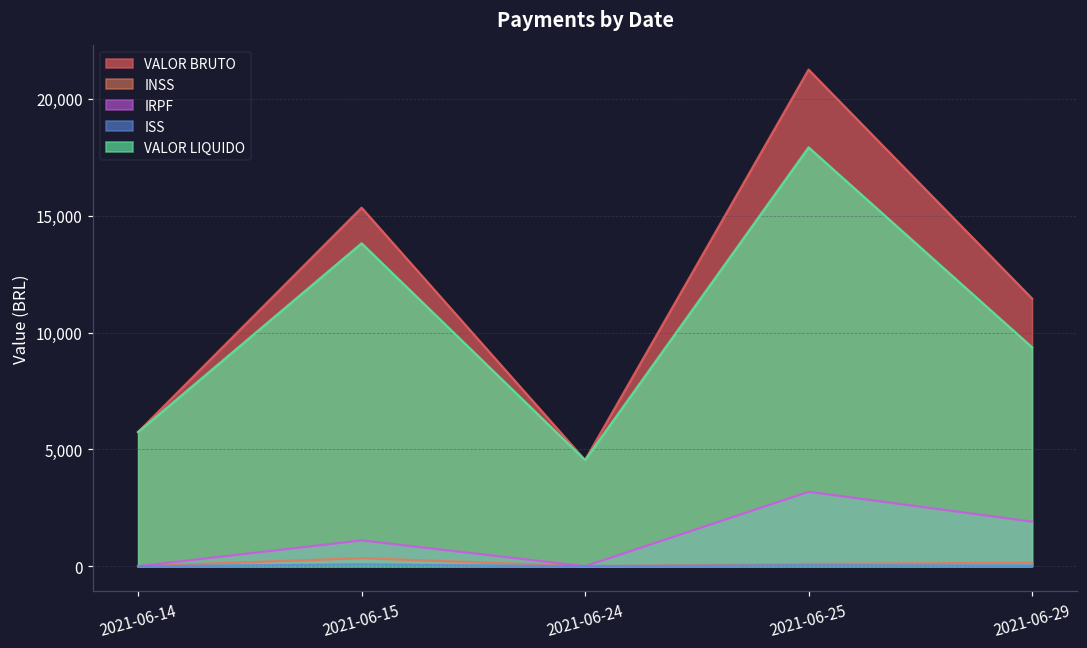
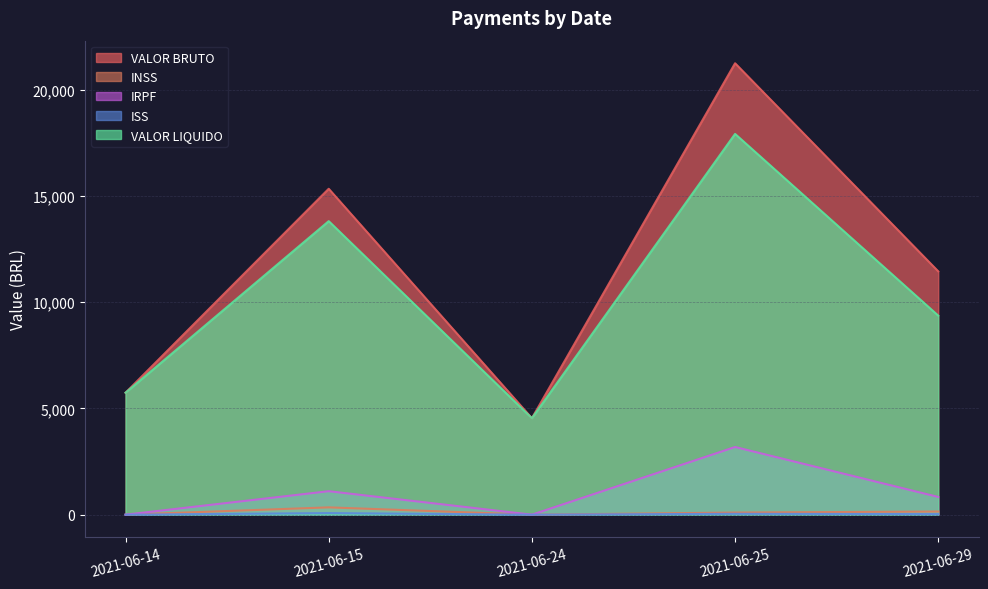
IRPF, 2021-06-29: 1,900 -> 800
